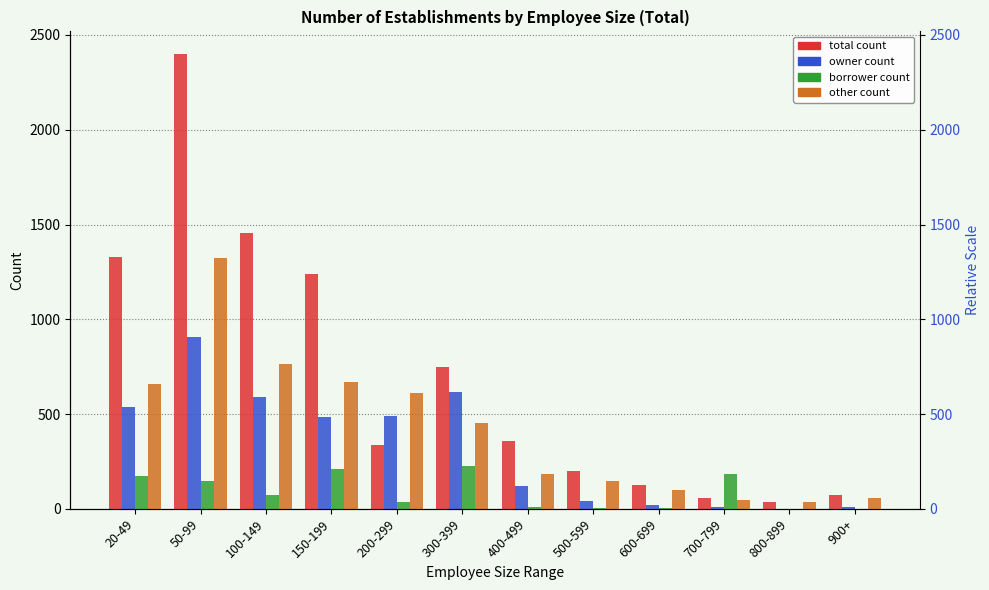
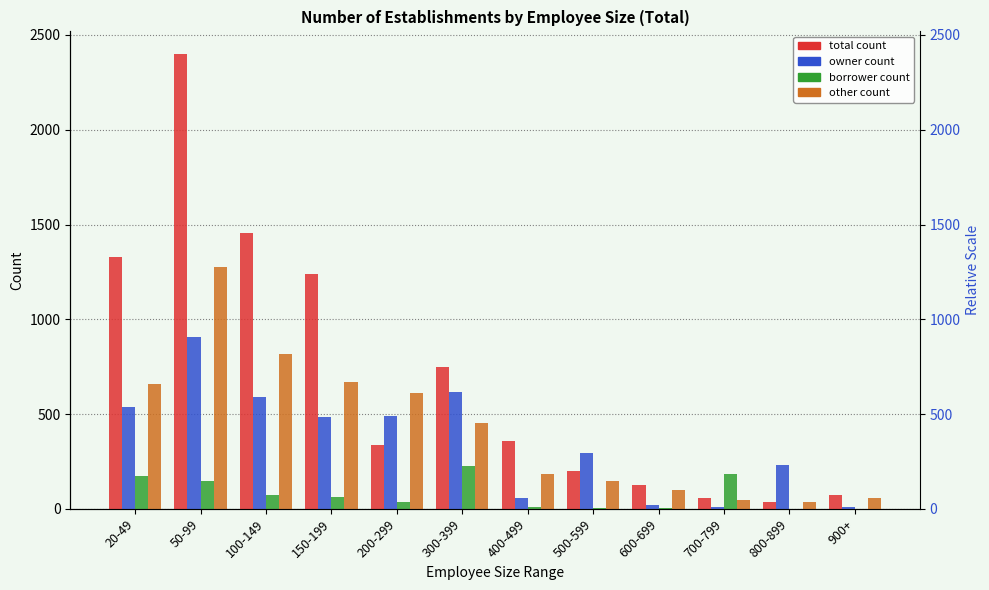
other count, 50-99: 1320 -> 1280
other count, 100-149: 760 -> 820
borrower count, 150-199: 210 -> 60
owner count, 400-499: 120 -> 60
owner count, 500-599: 40 -> 300
owner count, 800-899: 0 -> 230
